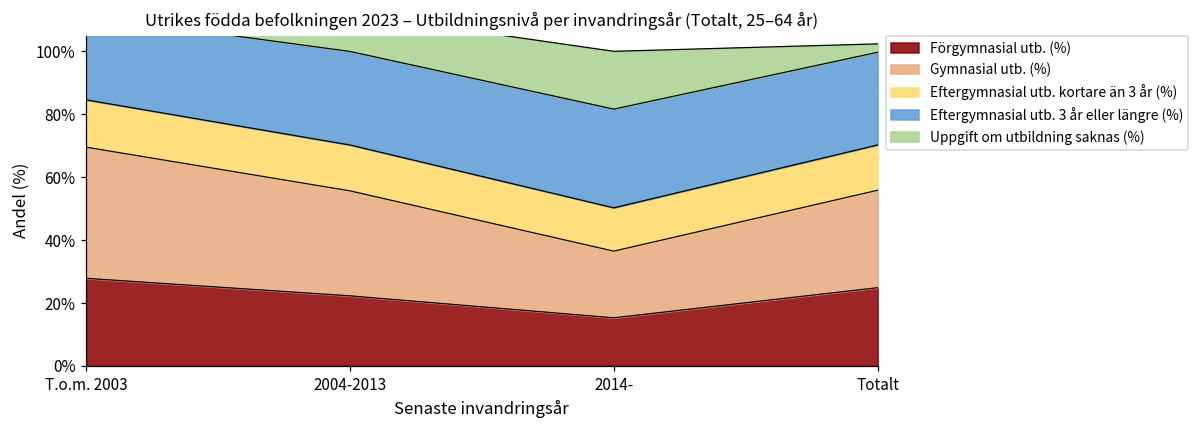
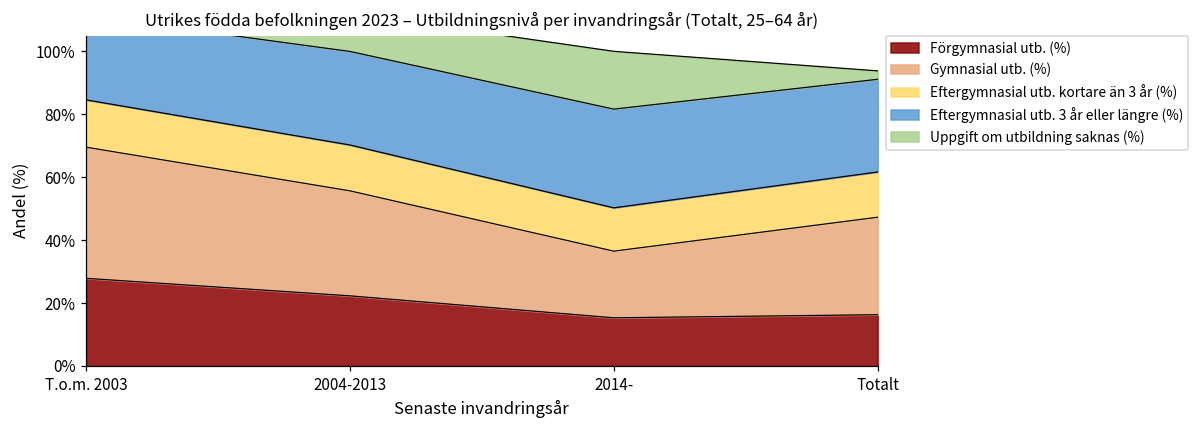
Förgymnasial utb. (%), Totalt: 25% -> 16%
